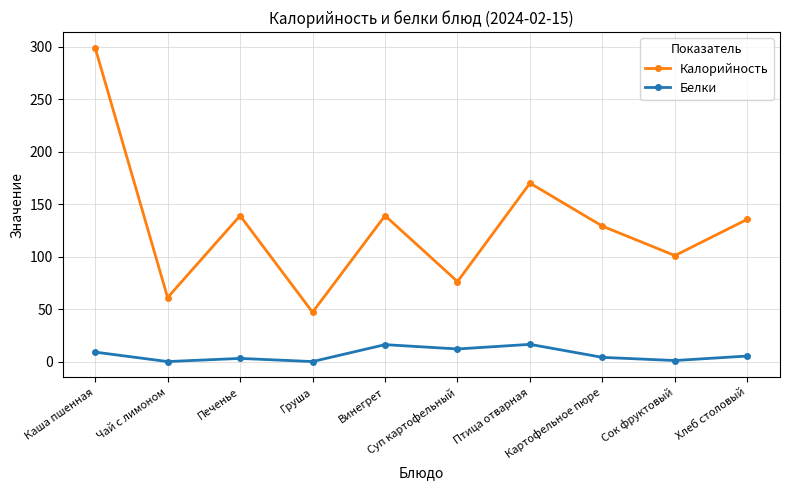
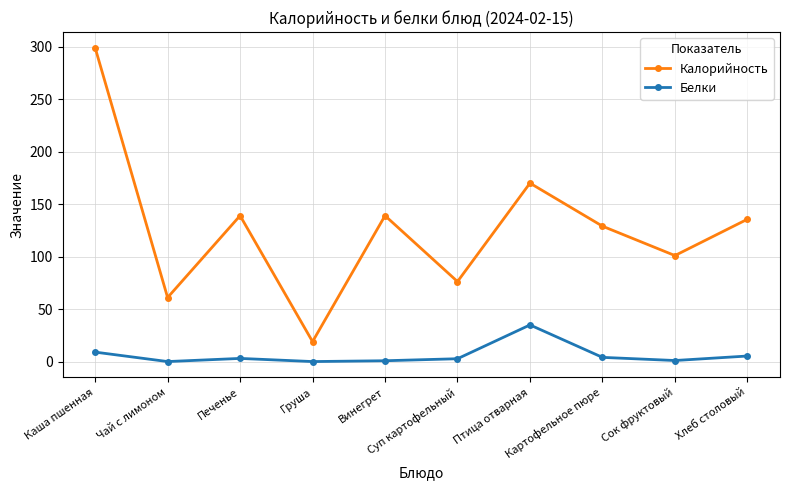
Калорийность, Груша: 47 -> 19
Белки, Винегрет: 16 -> 1
Белки, Суп картофельный: 12 -> 3
Белки, Птица отварная: 16 -> 35
